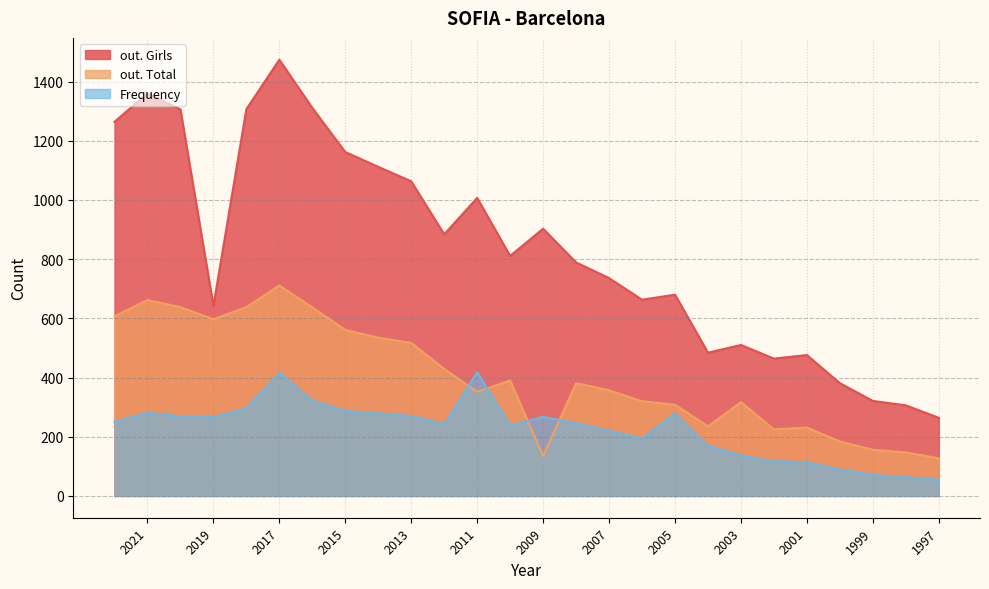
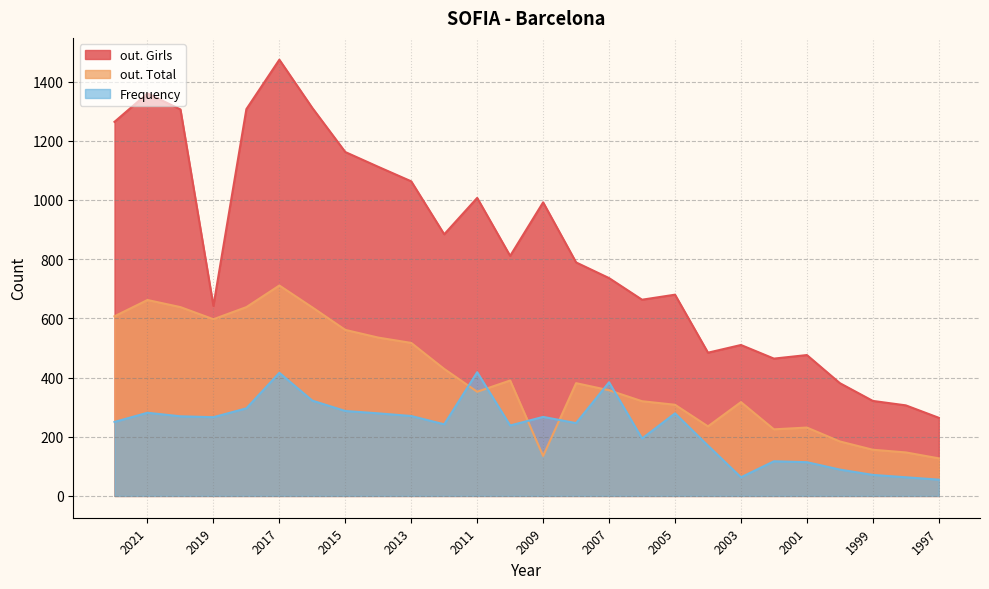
out. Girls, 2009: 900 -> 990
Frequency, 2007: 220 -> 380
Frequency, 2003: 140 -> 60
